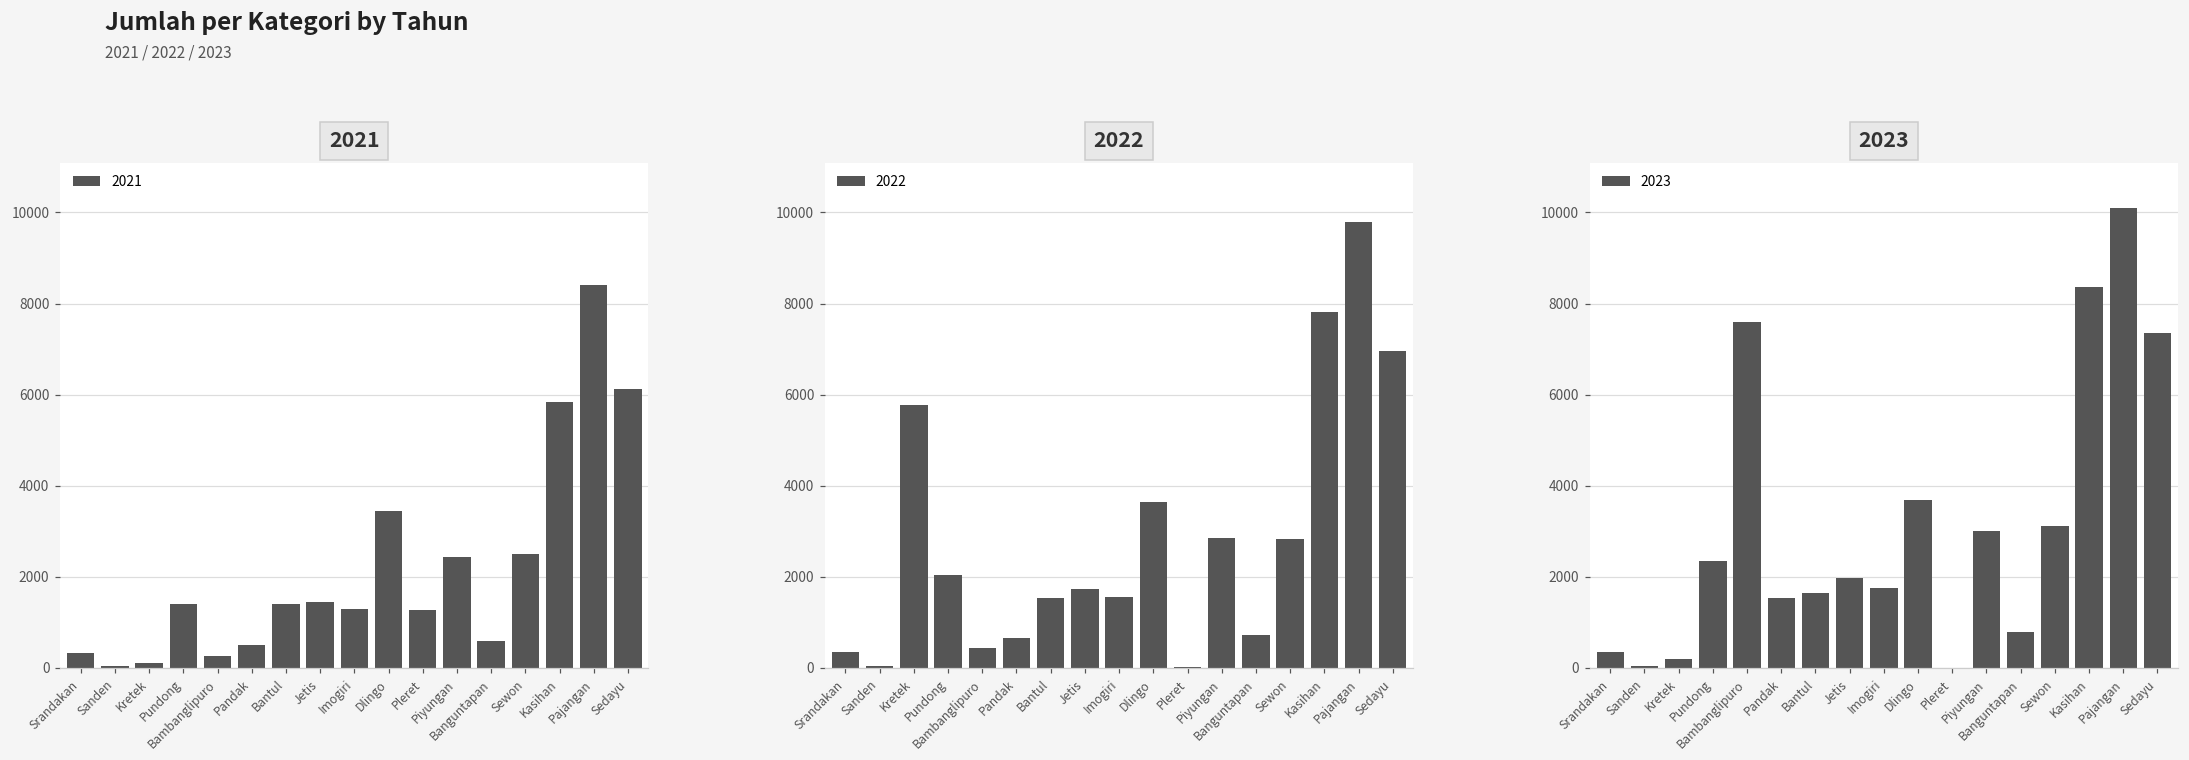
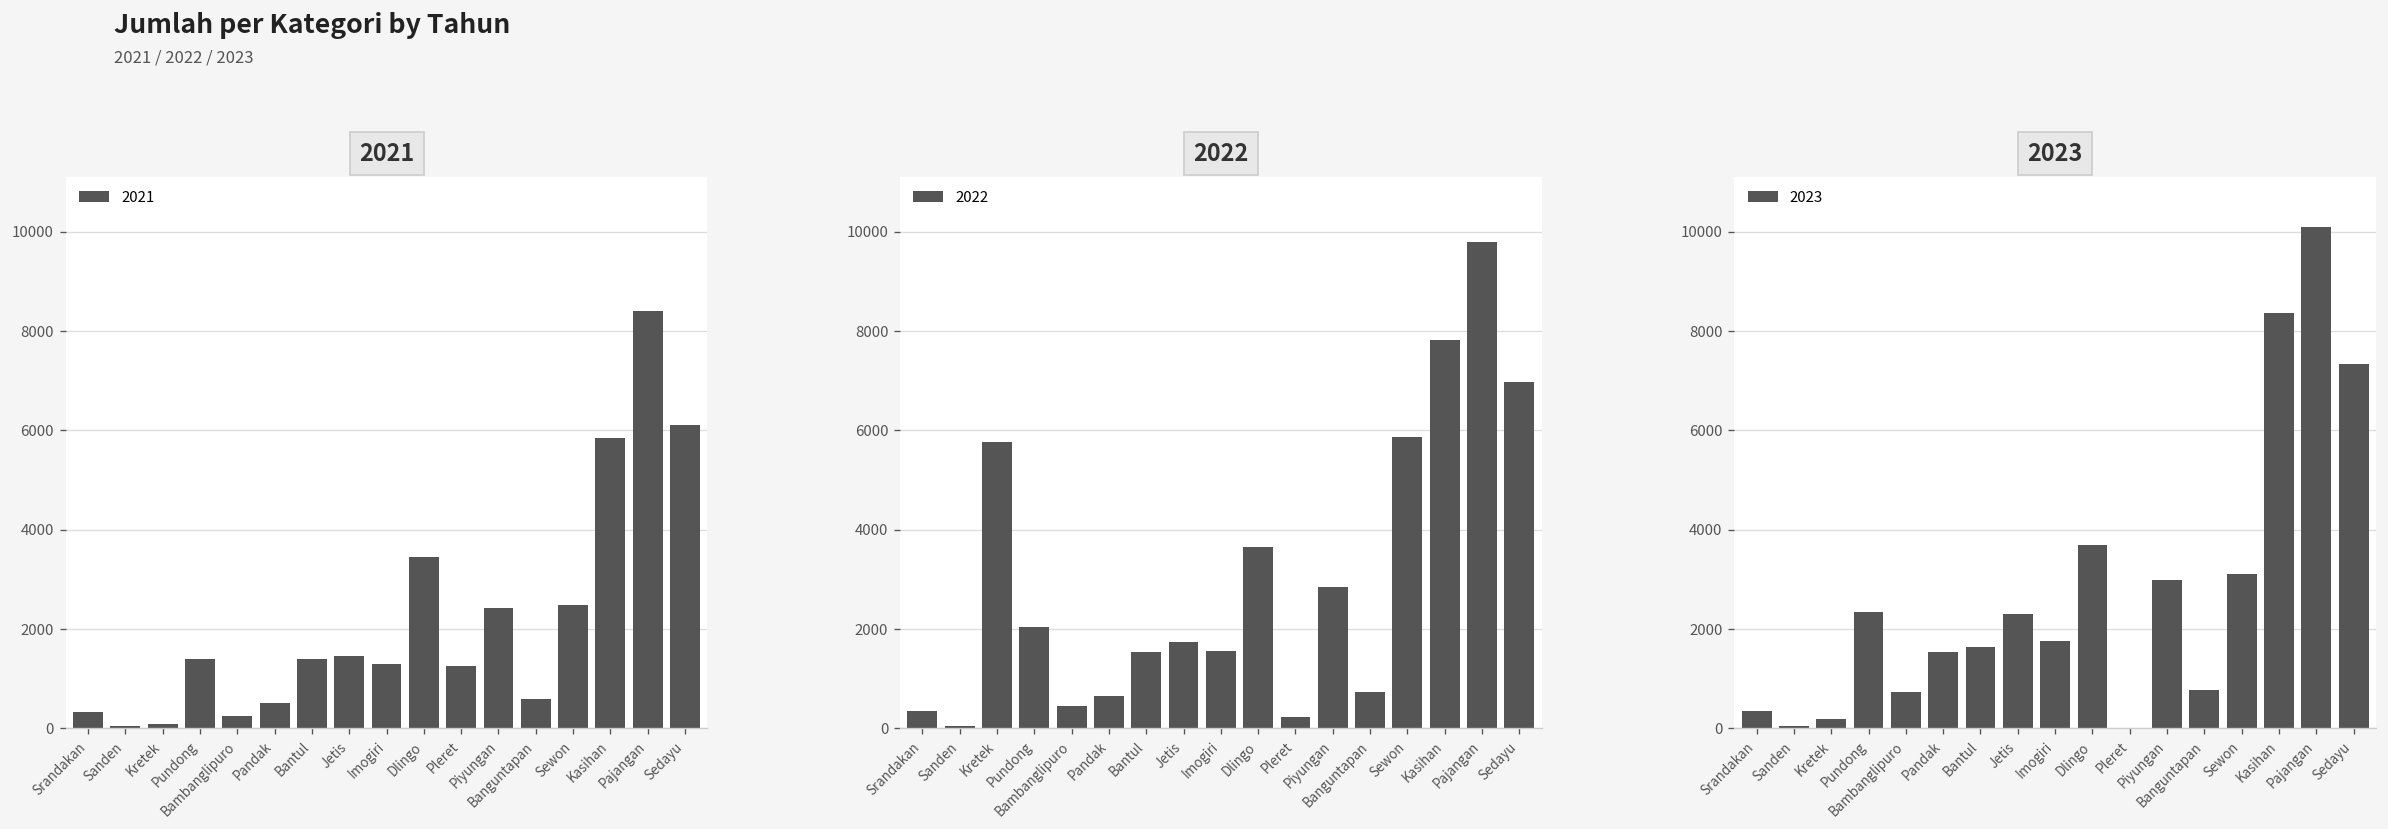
2022, Pleret: 0 -> 200
2022, Sewon: 2800 -> 5900
2023, Bambanglipuro: 7600 -> 700
2023, Jetis: 2000 -> 2300
